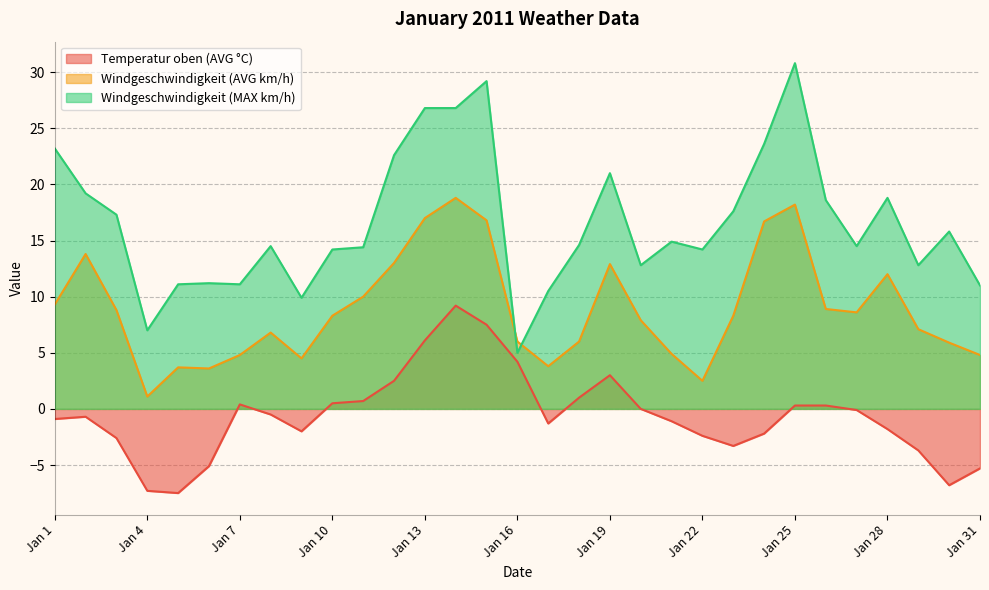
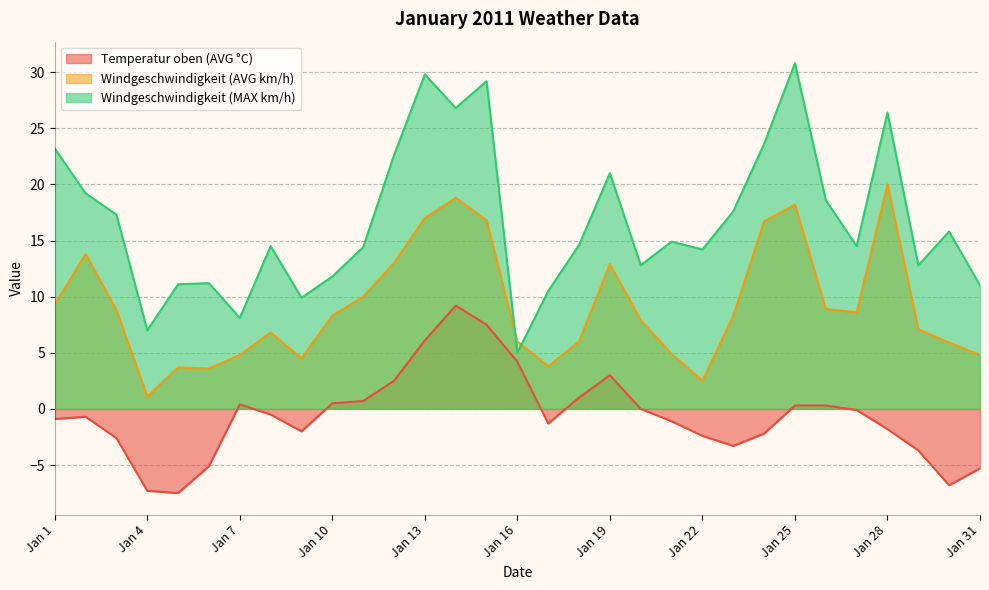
Windgeschwindigkeit (MAX km/h), Jan 7: 11.1 -> 8.1
Windgeschwindigkeit (MAX km/h), Jan 10: 14.2 -> 11.8
Windgeschwindigkeit (MAX km/h), Jan 13: 26.8 -> 29.8
Windgeschwindigkeit (AVG km/h), Jan 28: 12 -> 20
Windgeschwindigkeit (MAX km/h), Jan 28: 18.8 -> 26.4
